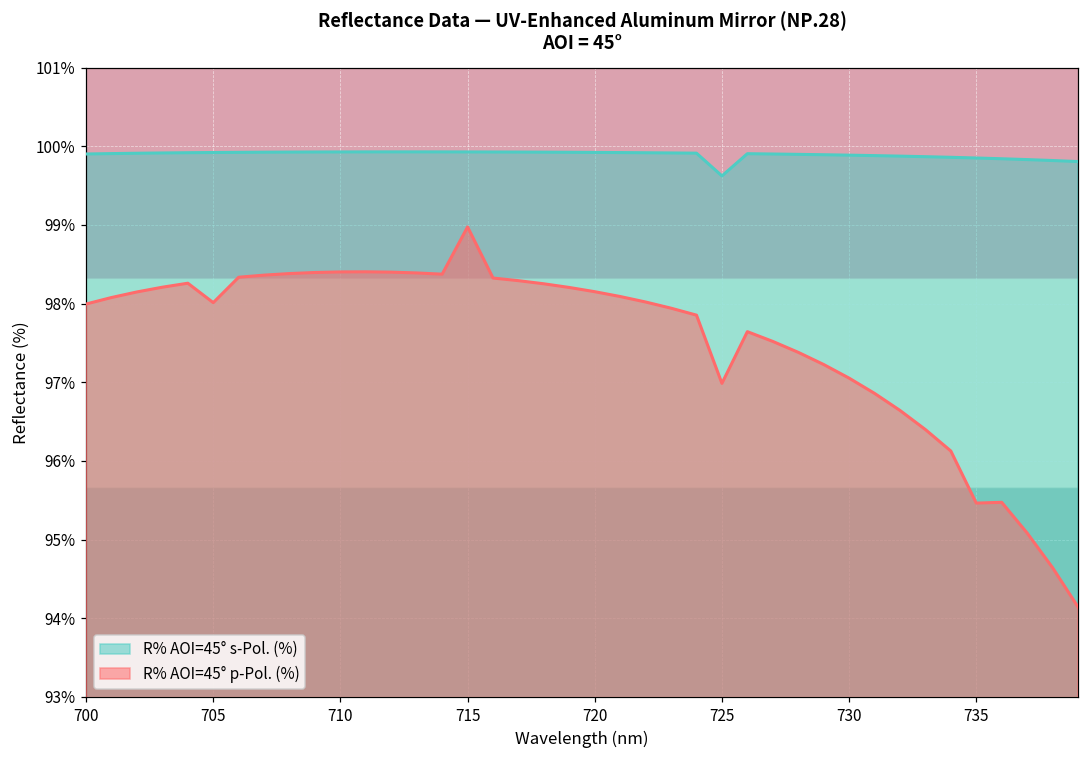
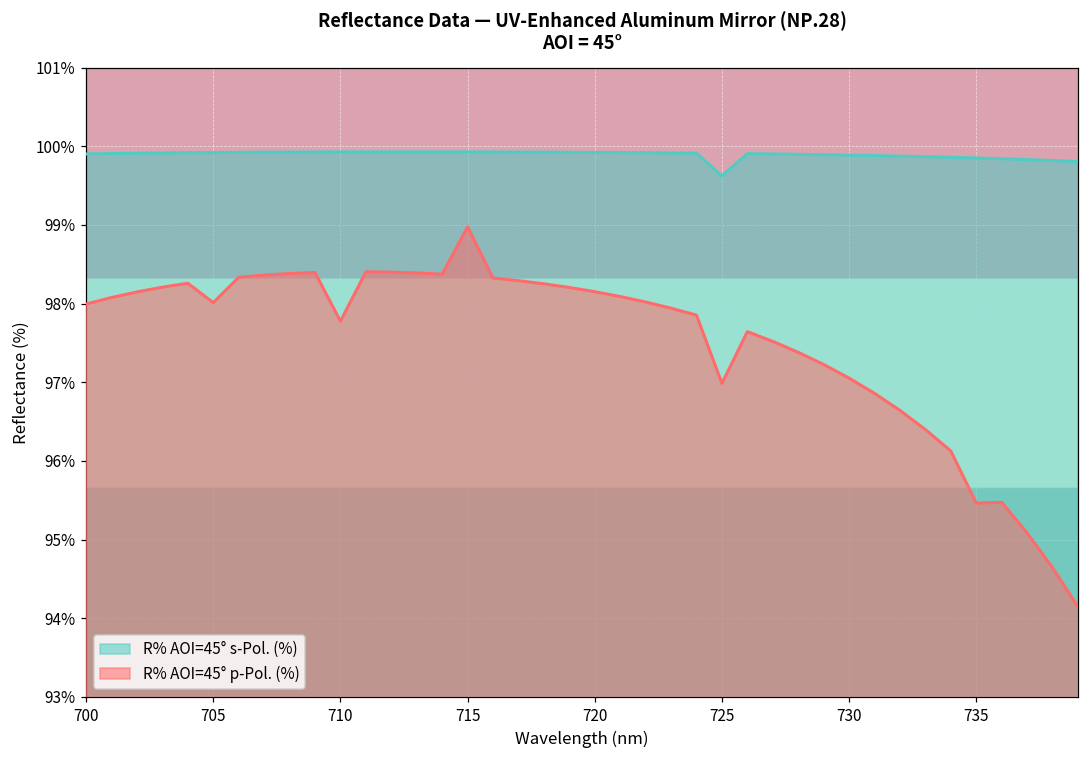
R% AOI=45° p-Pol. (%), 710: 98.4% -> 97.8%
